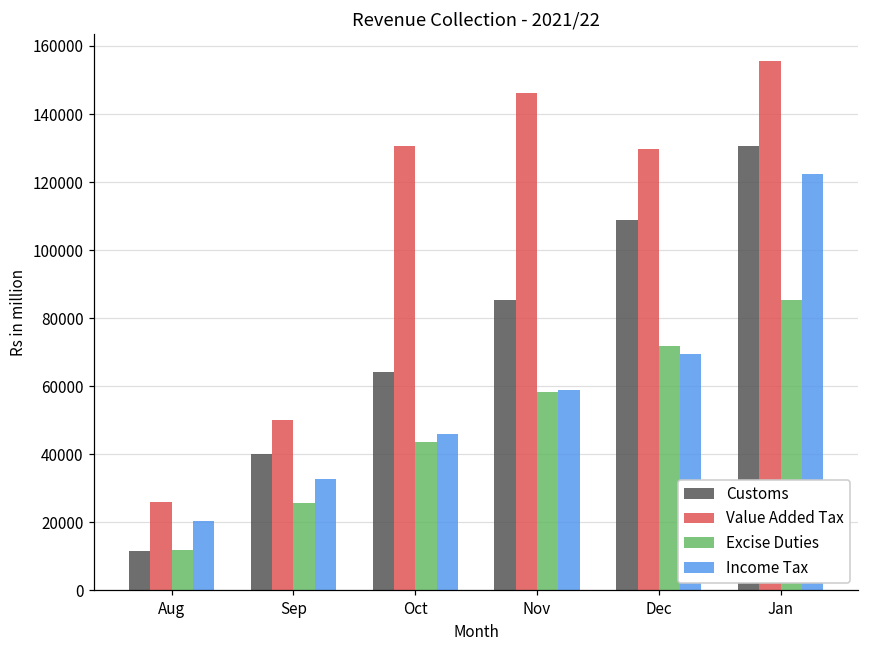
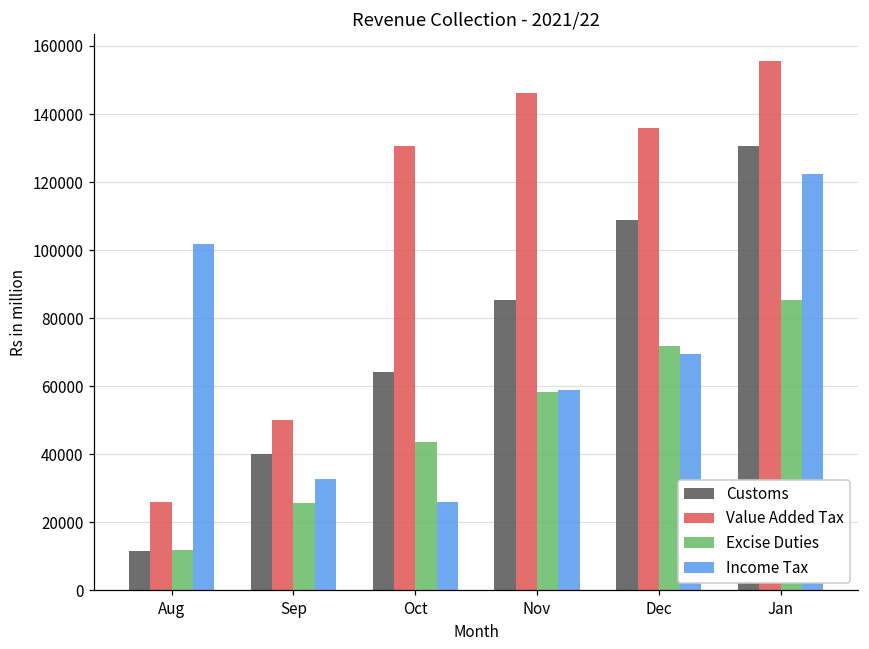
Income Tax, Aug: 20000 -> 102000
Income Tax, Oct: 46000 -> 26000
Value Added Tax, Dec: 130000 -> 136000
